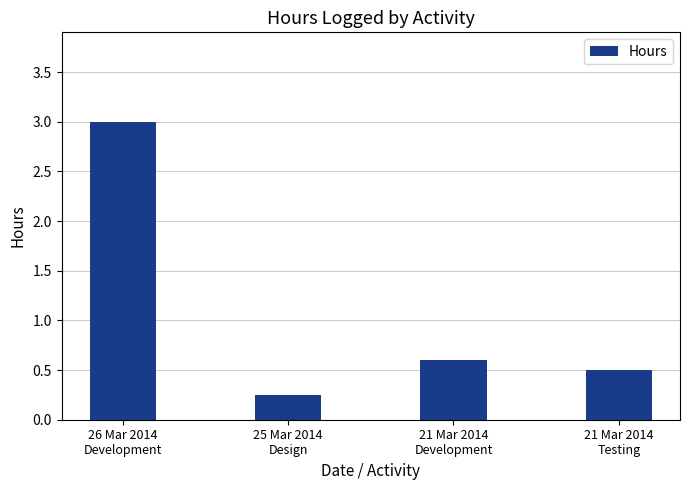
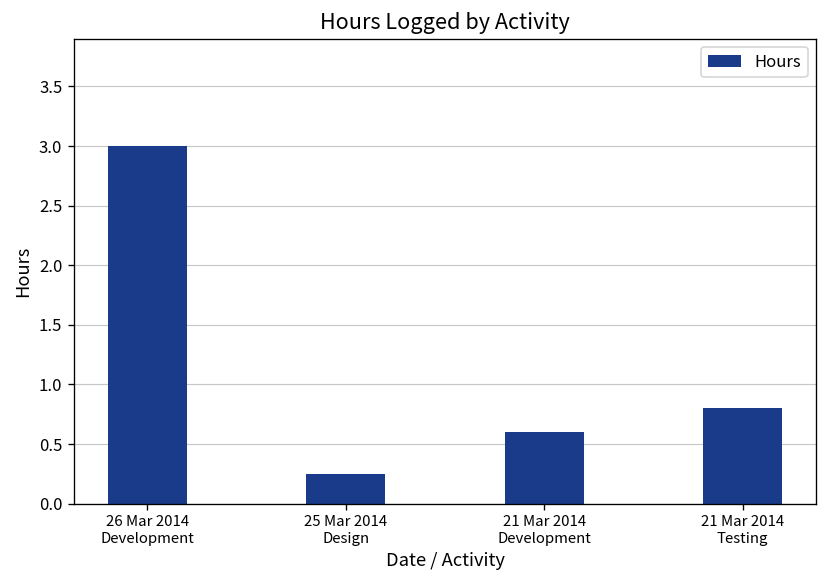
21 Mar 2014 Testing: 0.5 -> 0.8
